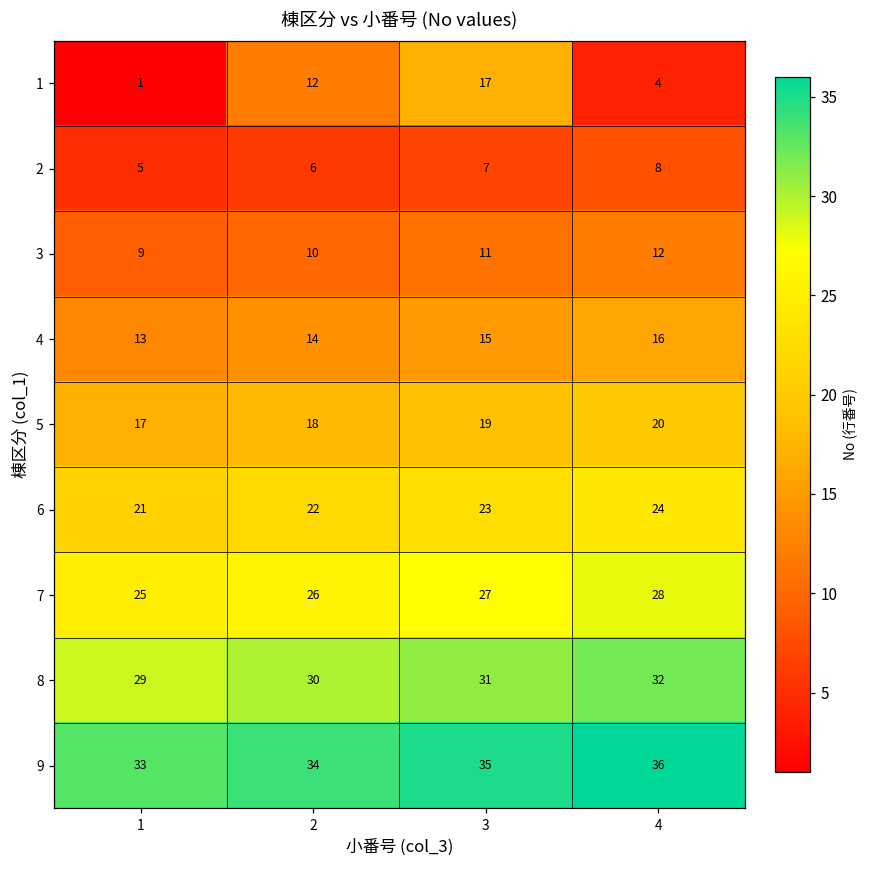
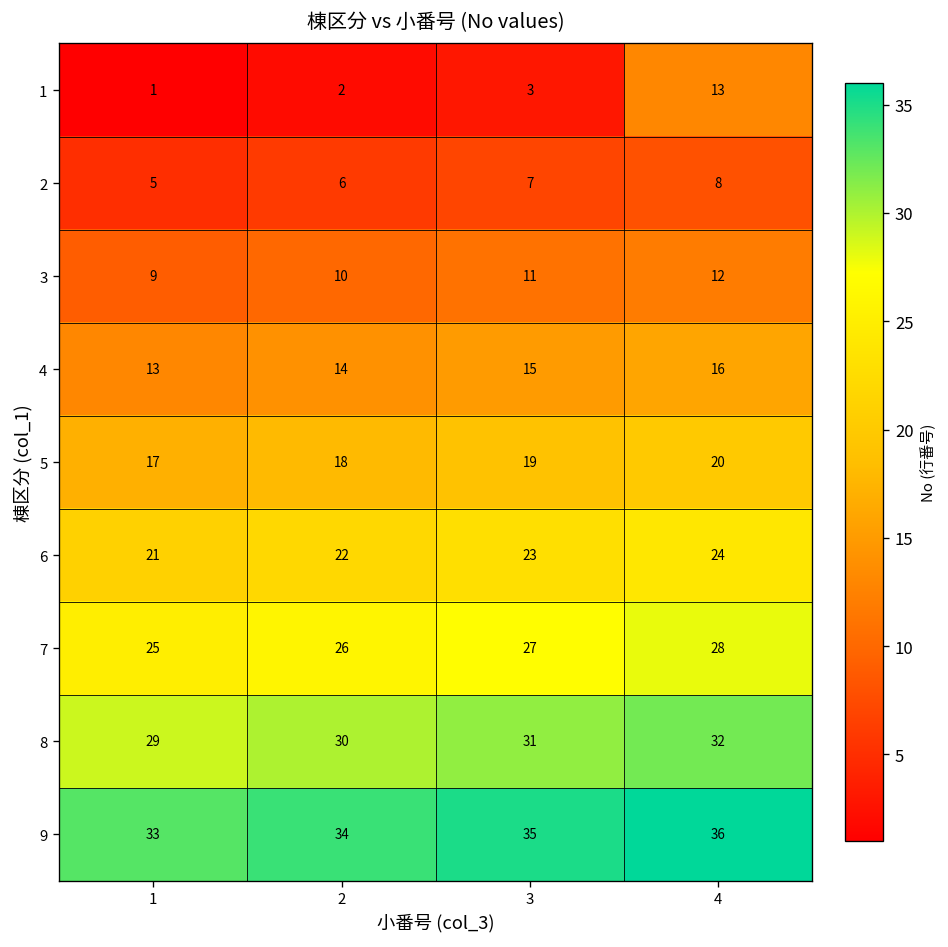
1, 2: 12 -> 2
1, 3: 17 -> 3
1, 4: 4 -> 13
